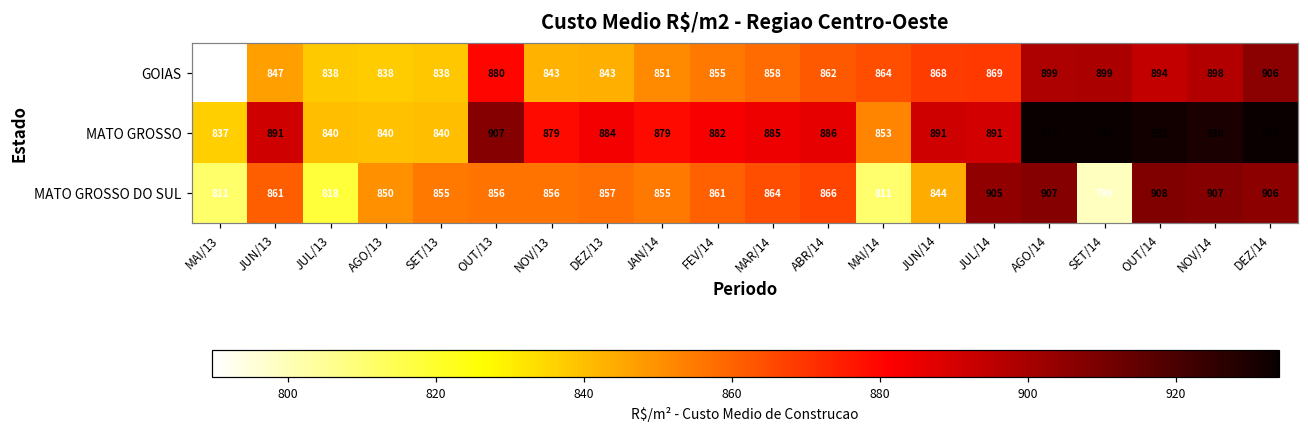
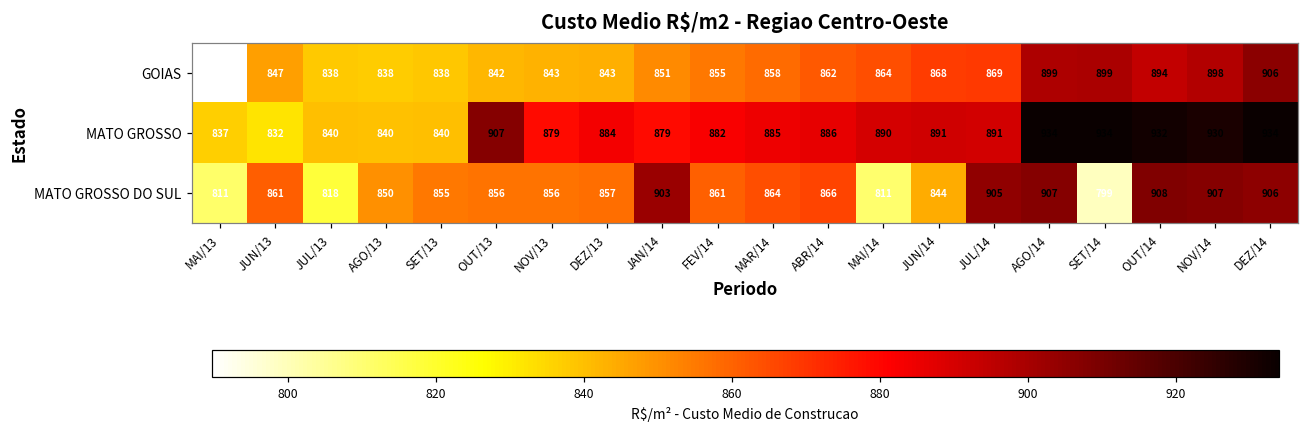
GOIAS, OUT/13: 880 -> 842
MATO GROSSO, JUN/13: 891 -> 832
MATO GROSSO, MAI/14: 853 -> 890
MATO GROSSO DO SUL, JAN/14: 855 -> 903
